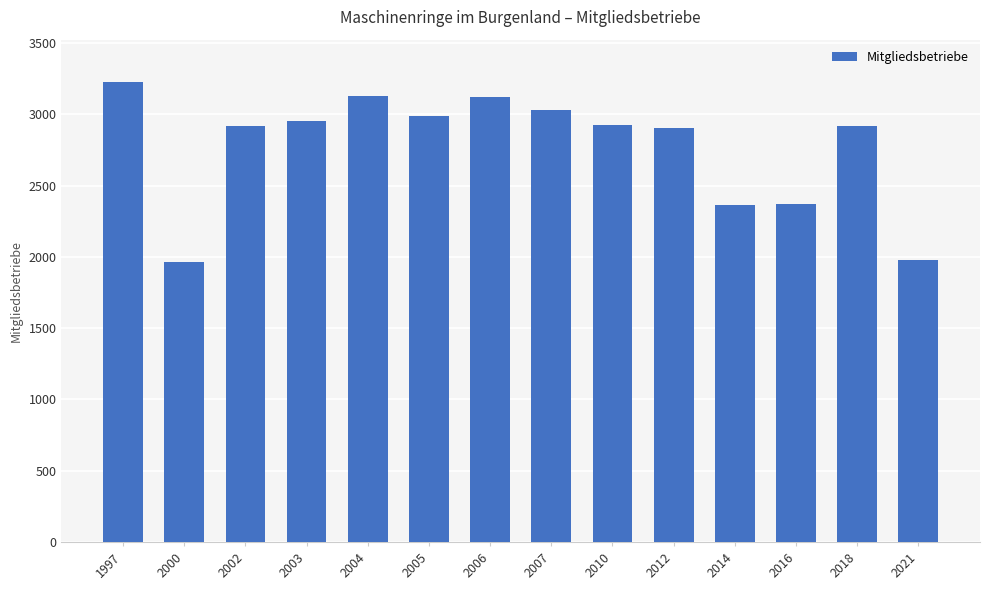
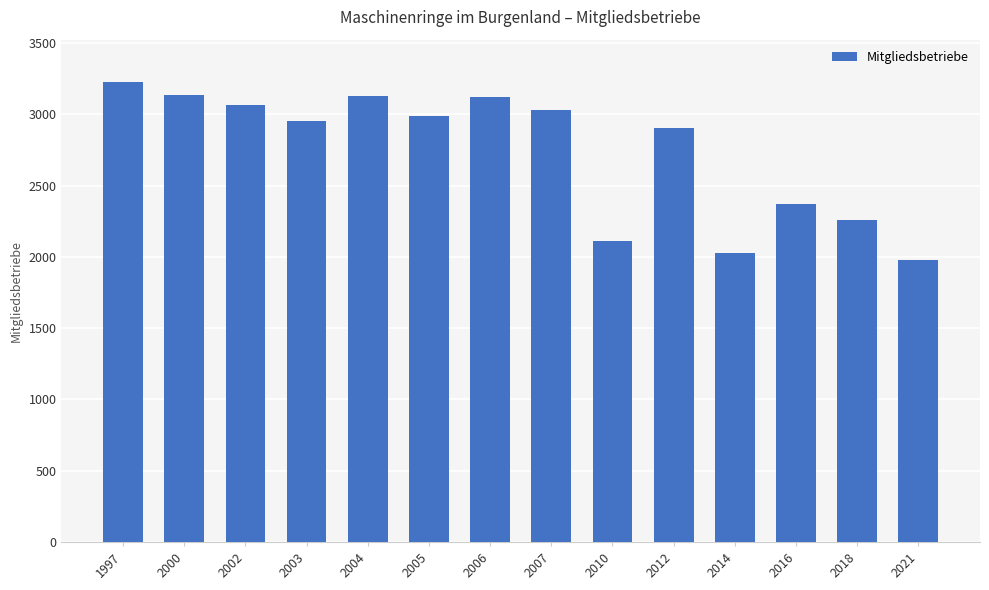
2000: 1960 -> 3130
2002: 2920 -> 3070
2010: 2930 -> 2110
2014: 2370 -> 2030
2018: 2920 -> 2260
